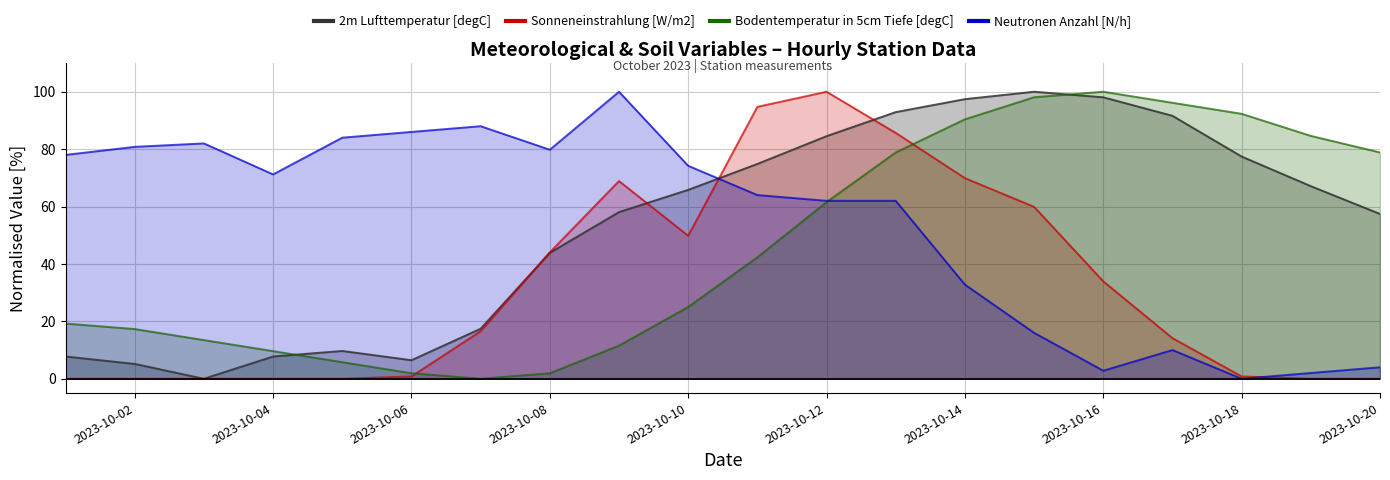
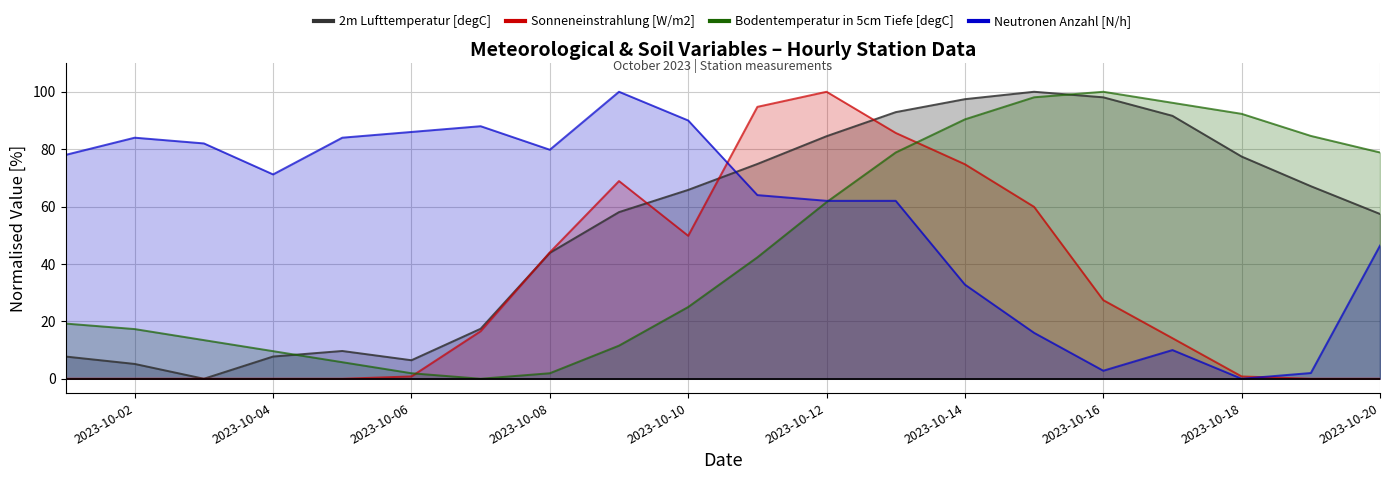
Neutronen Anzahl [N/h], 2023-10-02: 81 -> 84
Neutronen Anzahl [N/h], 2023-10-10: 74 -> 90
Sonneneinstrahlung [W/m2], 2023-10-14: 70 -> 75
Sonneneinstrahlung [W/m2], 2023-10-16: 34 -> 27
Neutronen Anzahl [N/h], 2023-10-20: 4 -> 46
